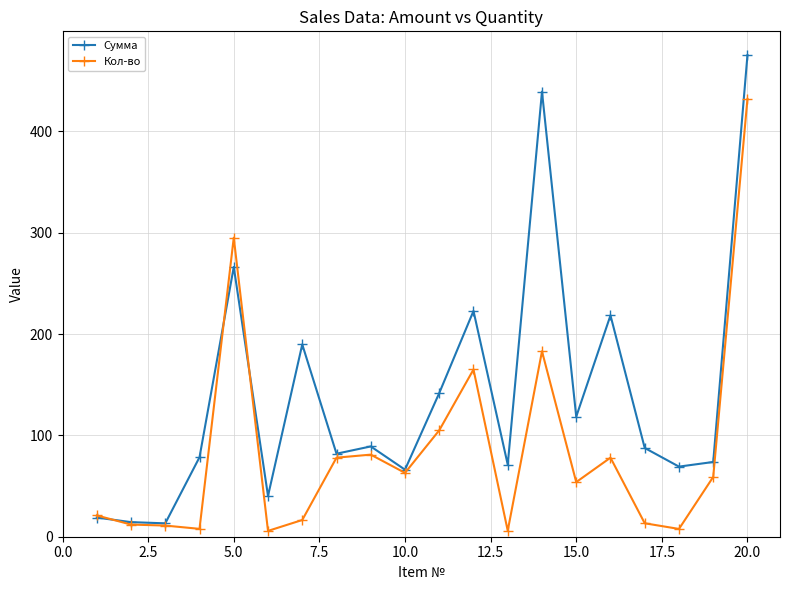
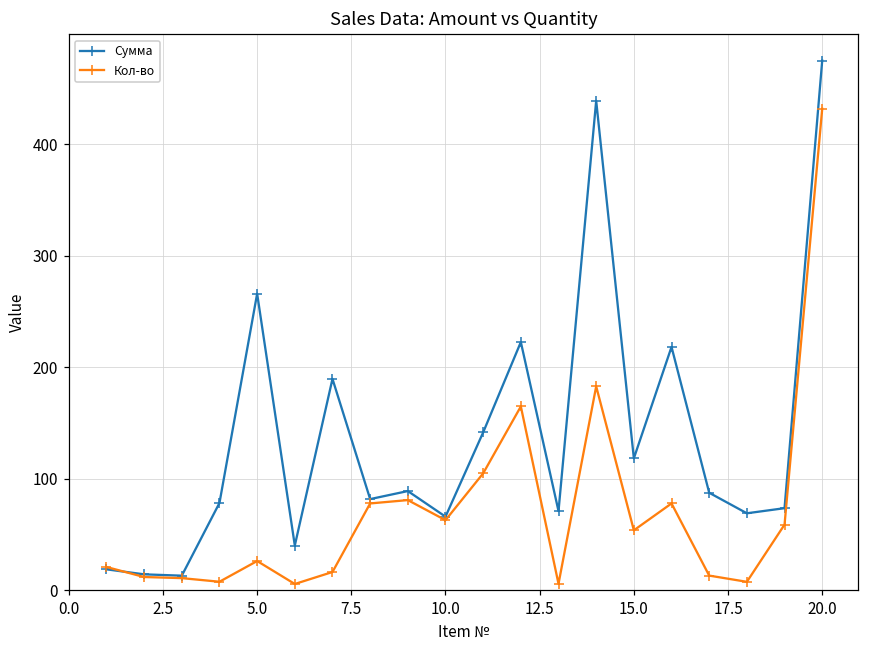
Кол-во, 5.0: 295 -> 26
